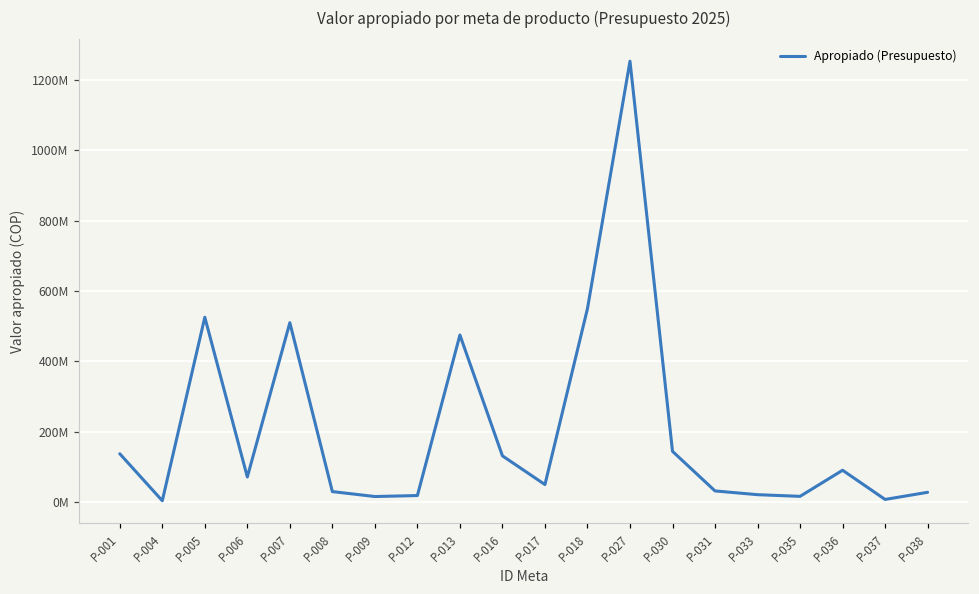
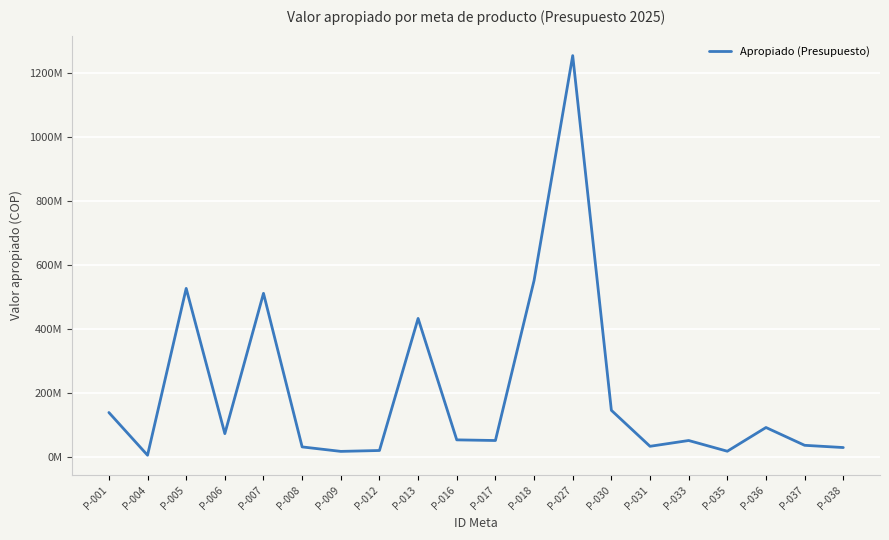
P-013: 470000000 -> 430000000
P-016: 130000000 -> 50000000
P-033: 20000000 -> 50000000
P-037: 10000000 -> 40000000
